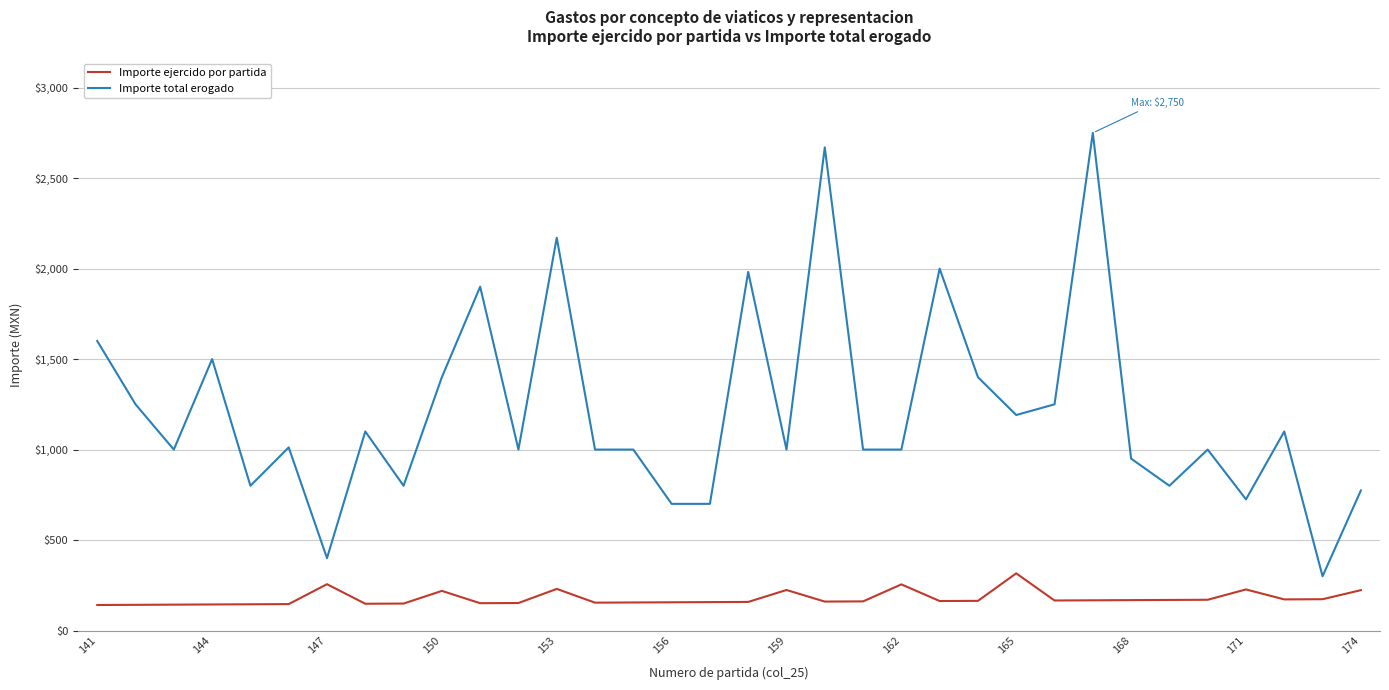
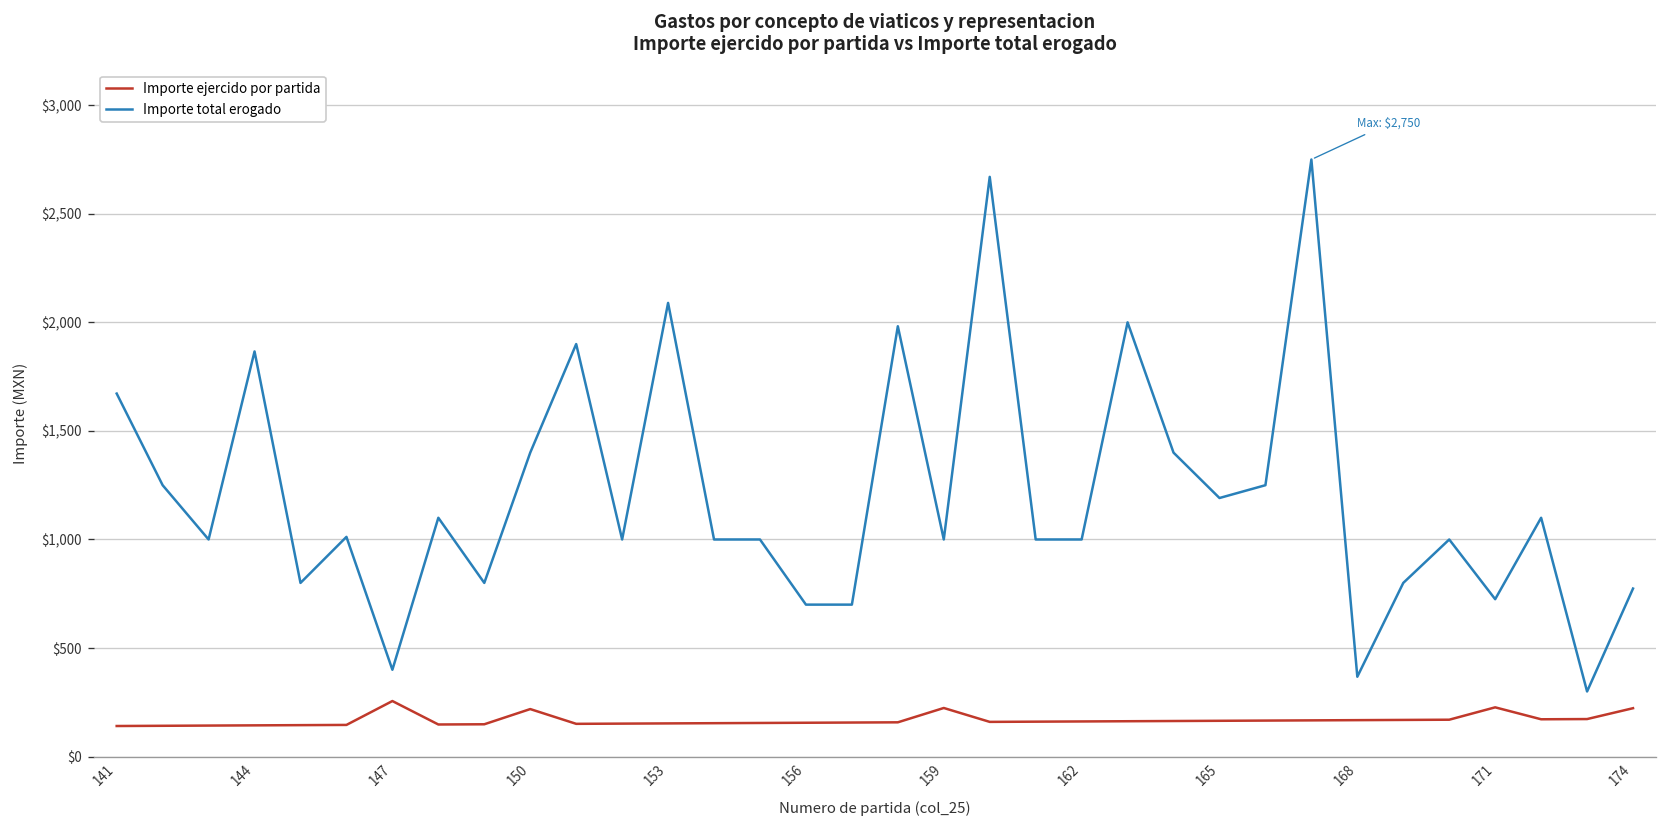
Importe total erogado, 141: $1,600 -> $1,670
Importe total erogado, 144: $1,500 -> $1,870
Importe ejercido por partida, 153: $230 -> $150
Importe total erogado, 153: $2,170 -> $2,090
Importe ejercido por partida, 162: $260 -> $160
Importe ejercido por partida, 165: $320 -> $170
Importe total erogado, 168: $950 -> $370
